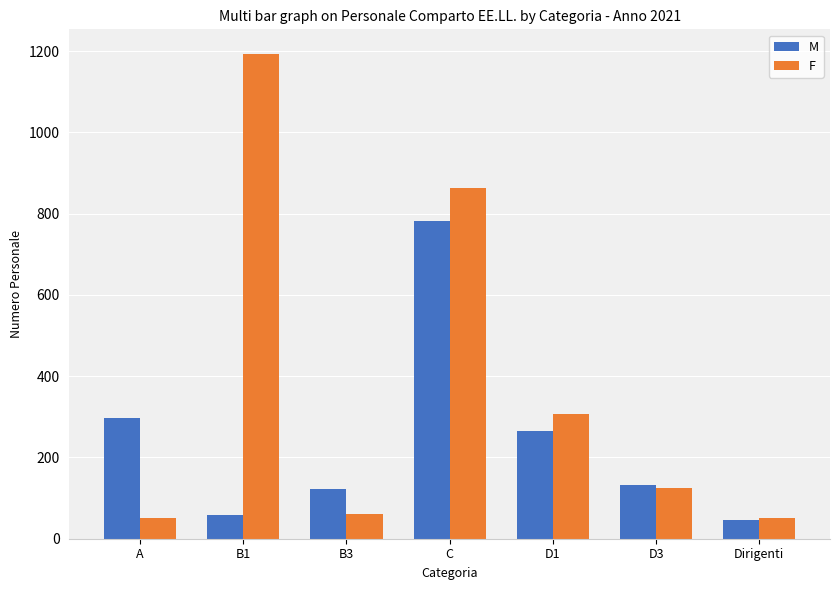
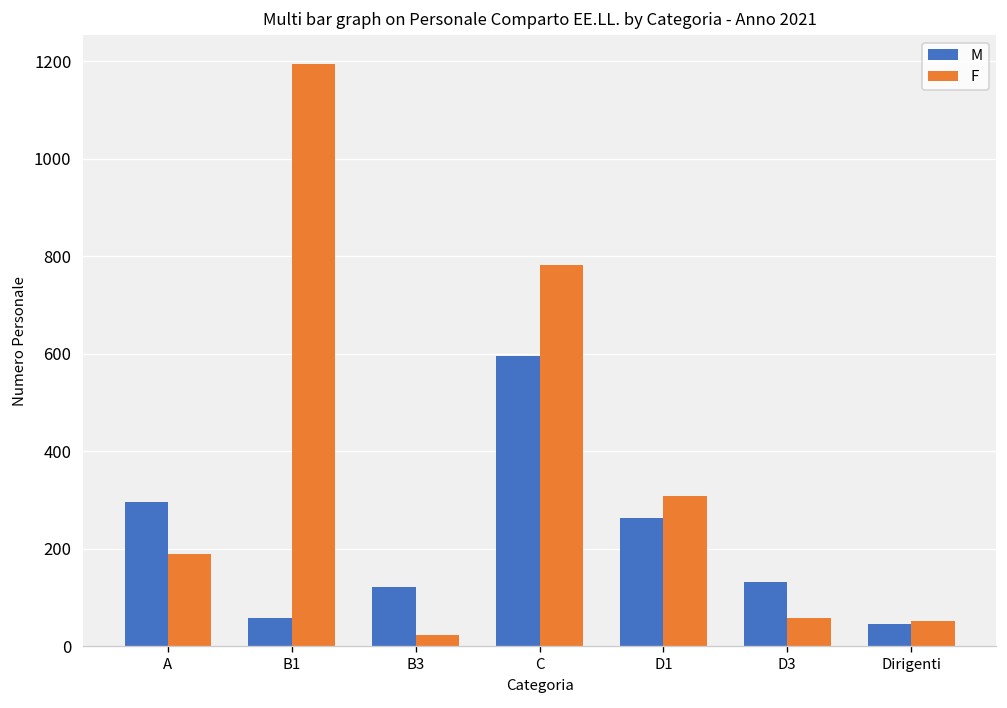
F, A: 50 -> 190
F, B3: 60 -> 20
M, C: 780 -> 600
F, C: 860 -> 780
F, D3: 130 -> 60
